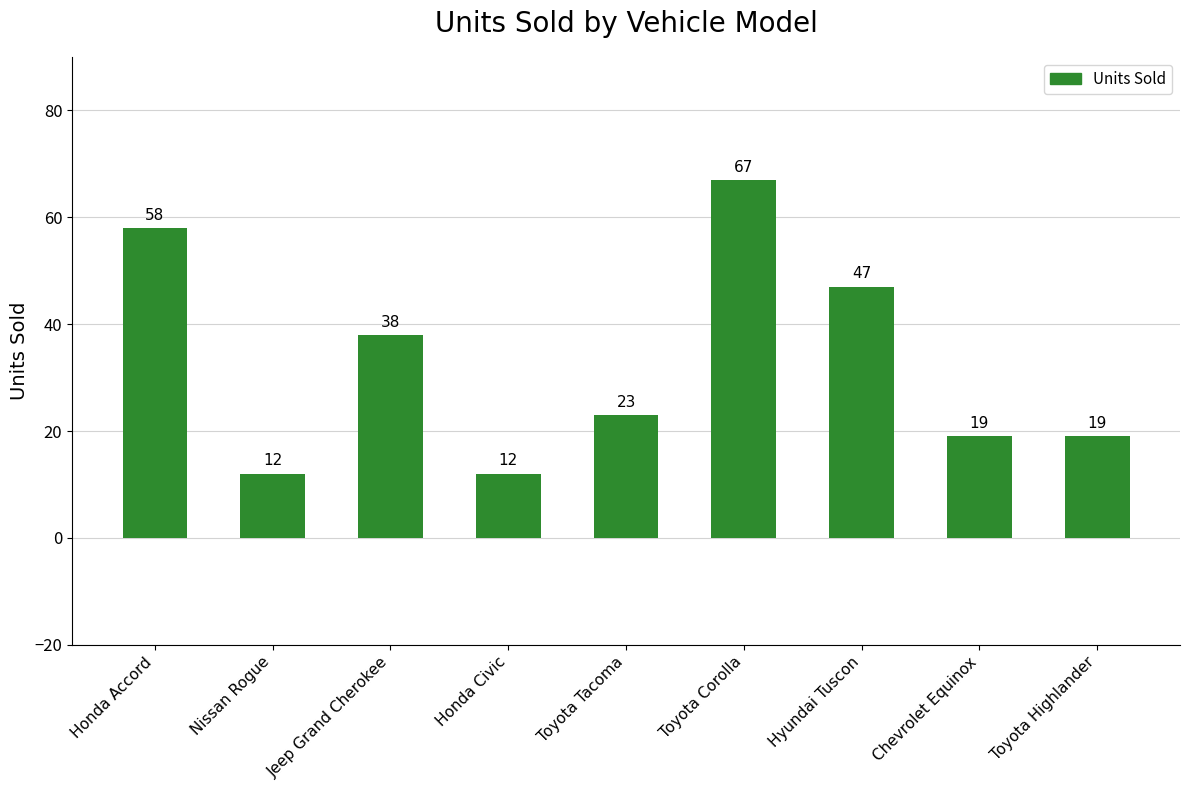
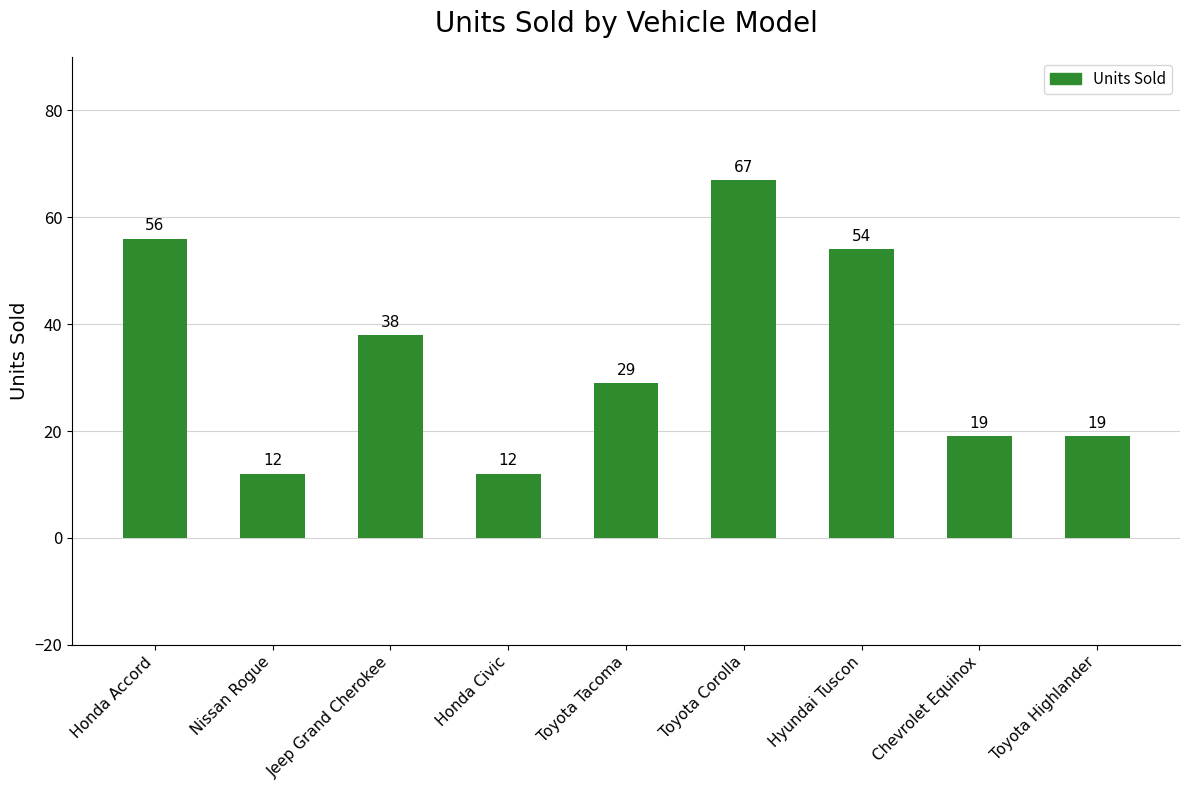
Honda Accord: 58 -> 56
Toyota Tacoma: 23 -> 29
Hyundai Tuscon: 47 -> 54
